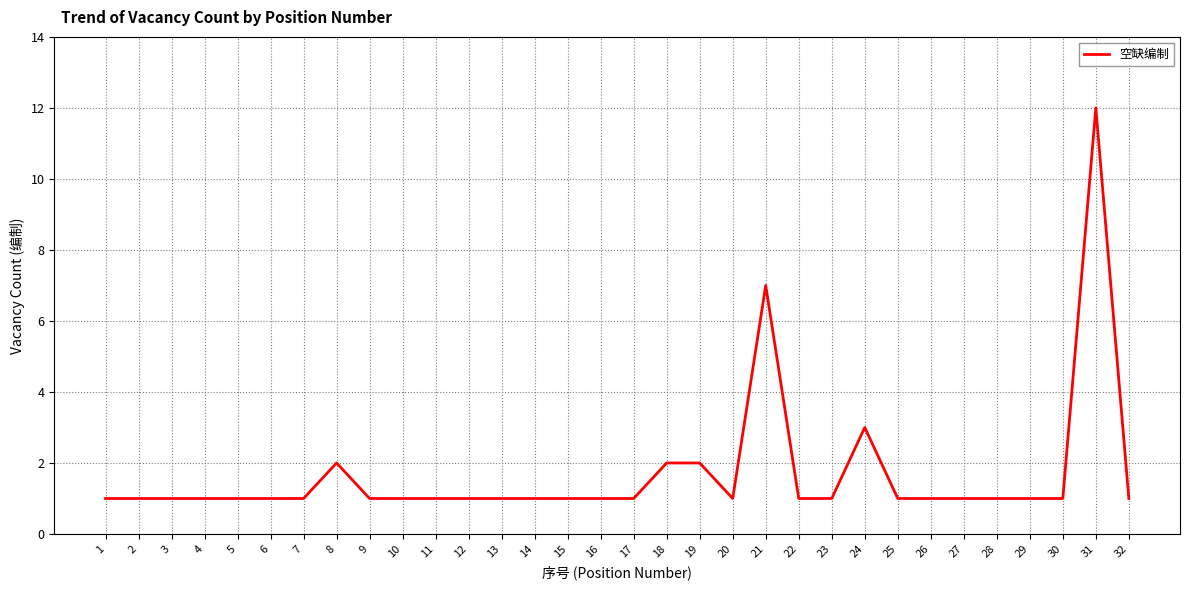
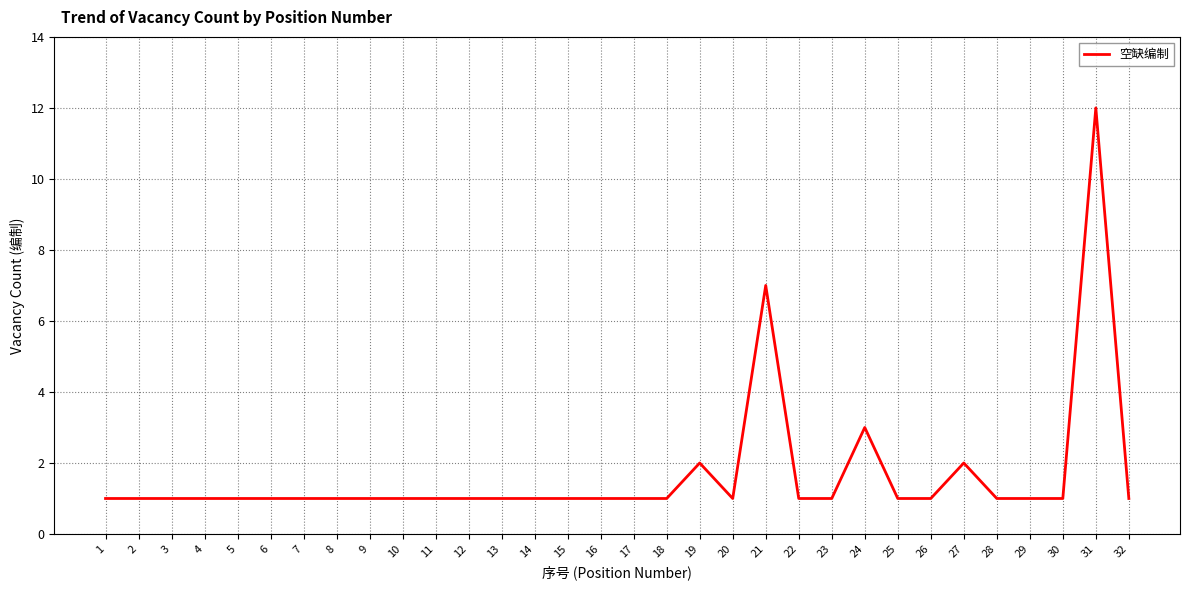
8: 2 -> 1
18: 2 -> 1
27: 1 -> 2
